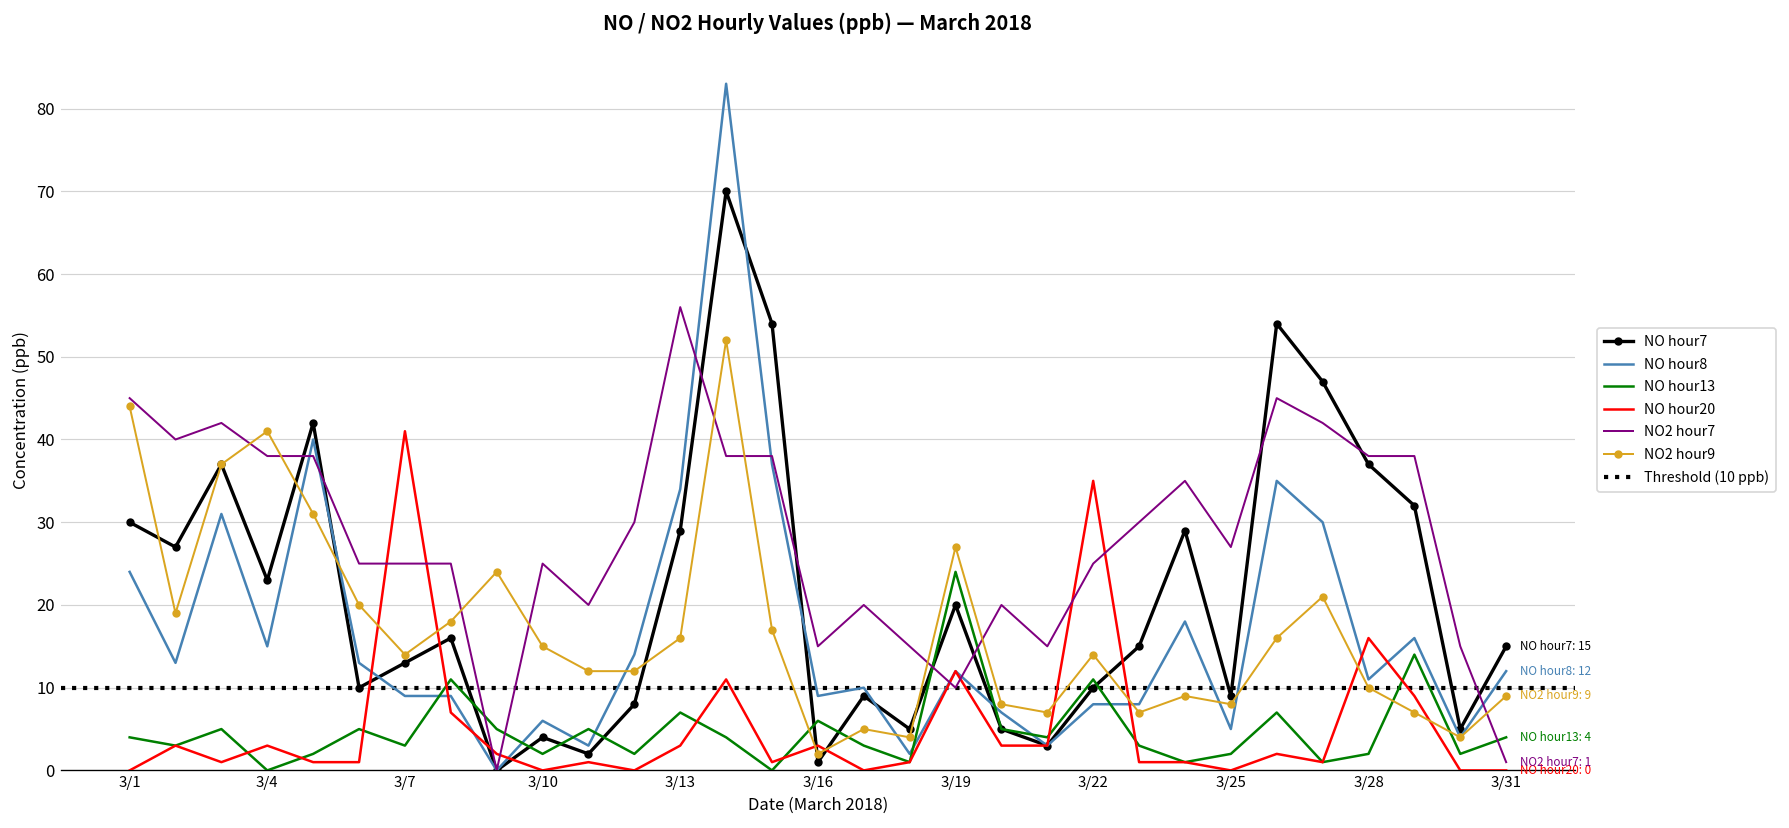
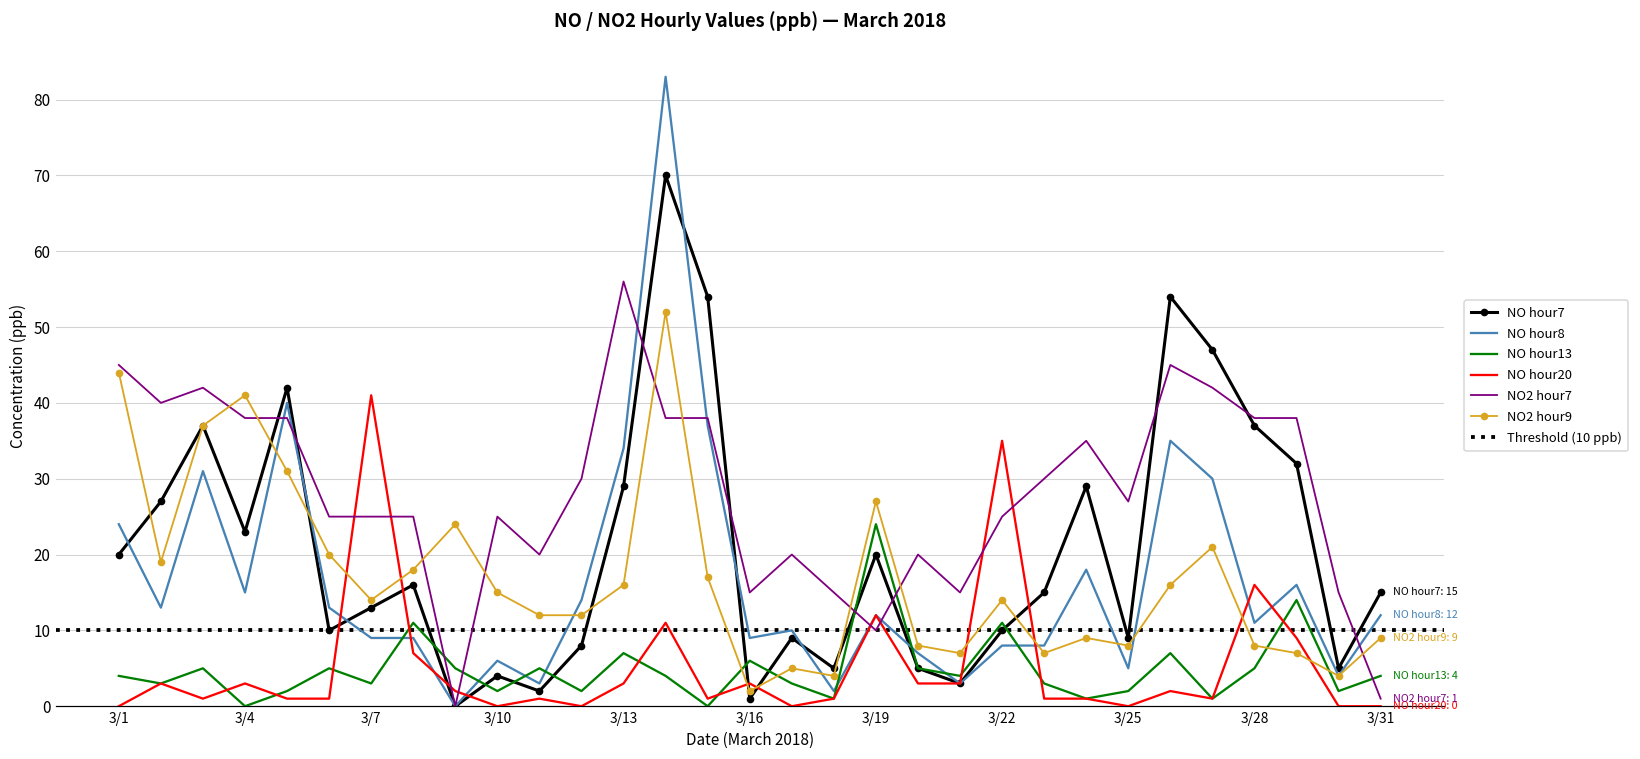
NO hour7, 3/1: 30 -> 20
NO hour13, 3/28: 2 -> 5
NO2 hour9, 3/28: 10 -> 8
